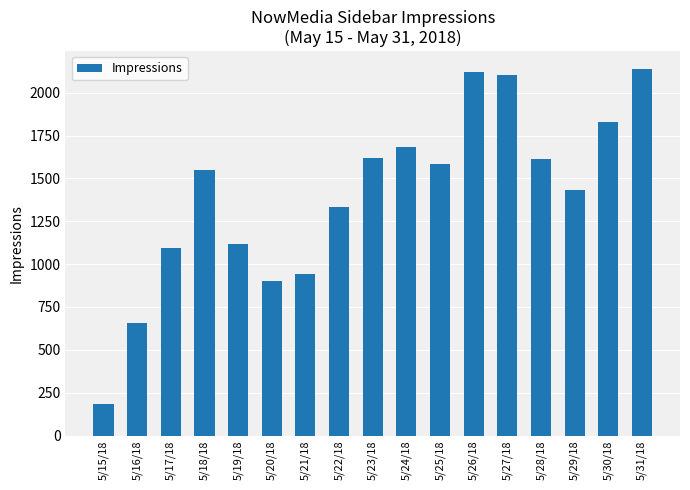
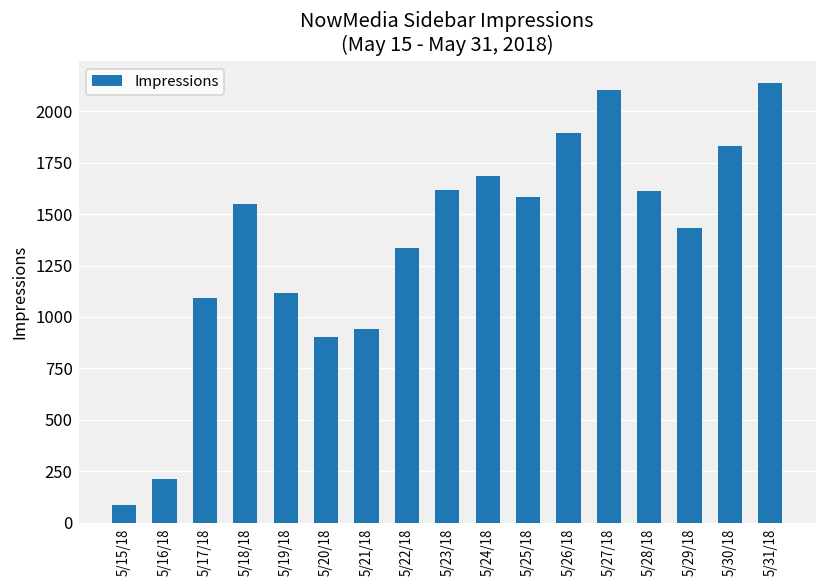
5/15/18: 180 -> 80
5/16/18: 660 -> 210
5/26/18: 2120 -> 1900
